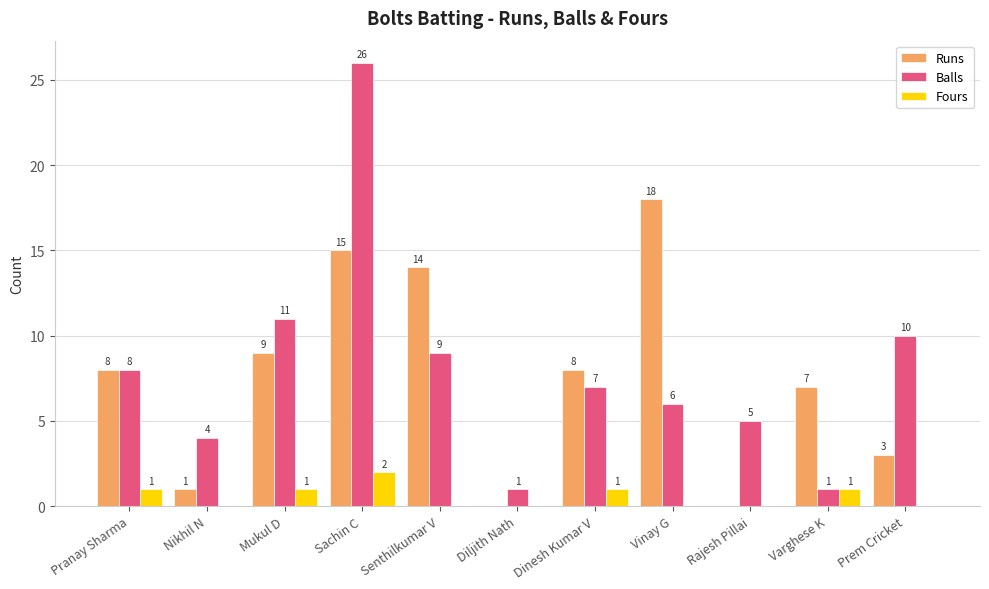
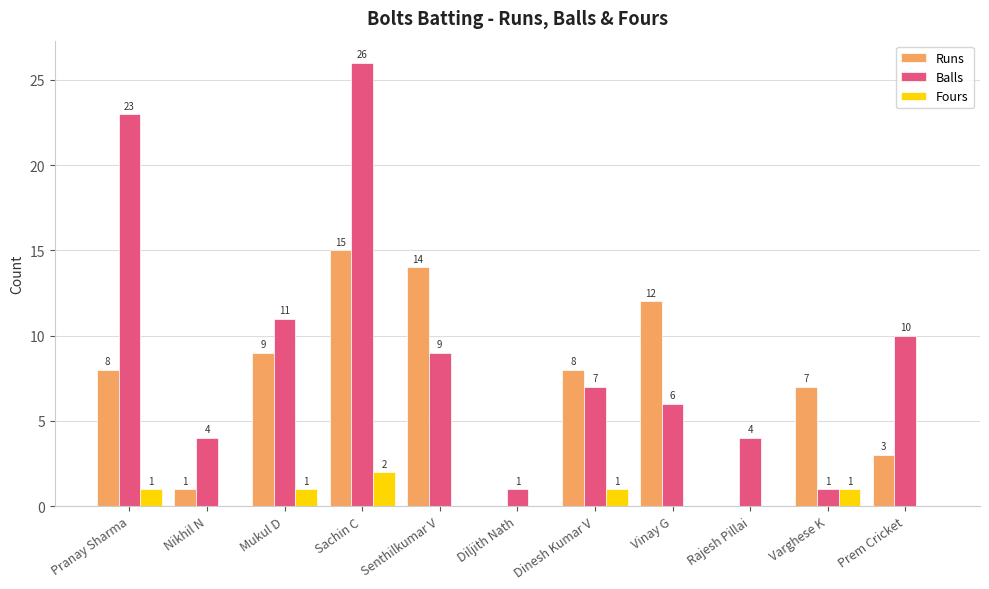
Balls, Pranay Sharma: 8 -> 23
Runs, Vinay G: 18 -> 12
Balls, Rajesh Pillai: 5 -> 4
